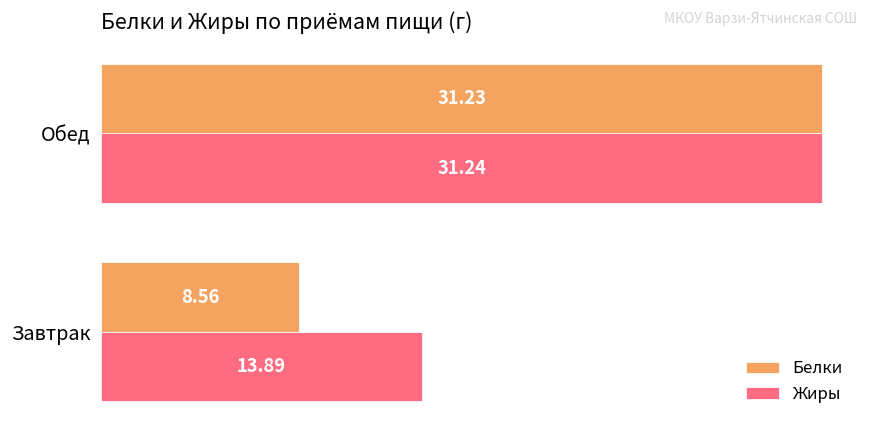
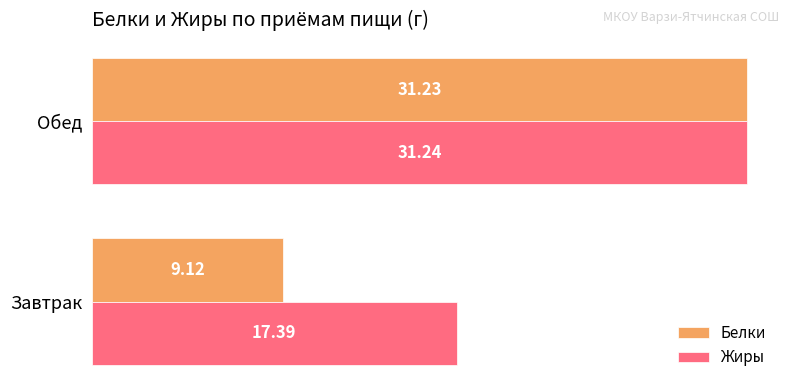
Белки, Завтрак: 8.56 -> 9.12
Жиры, Завтрак: 13.89 -> 17.39
